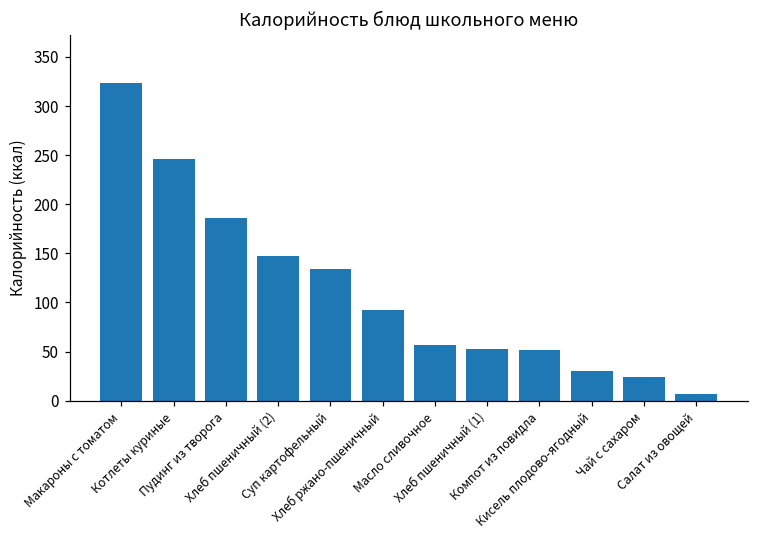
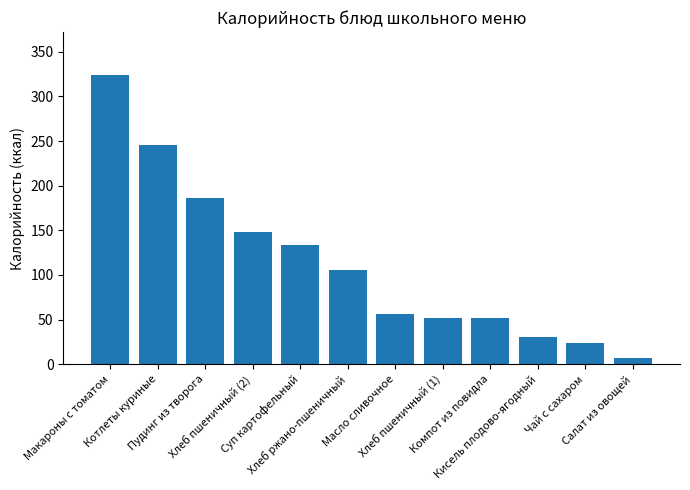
Хлеб ржано-пшеничный: 90 -> 110
